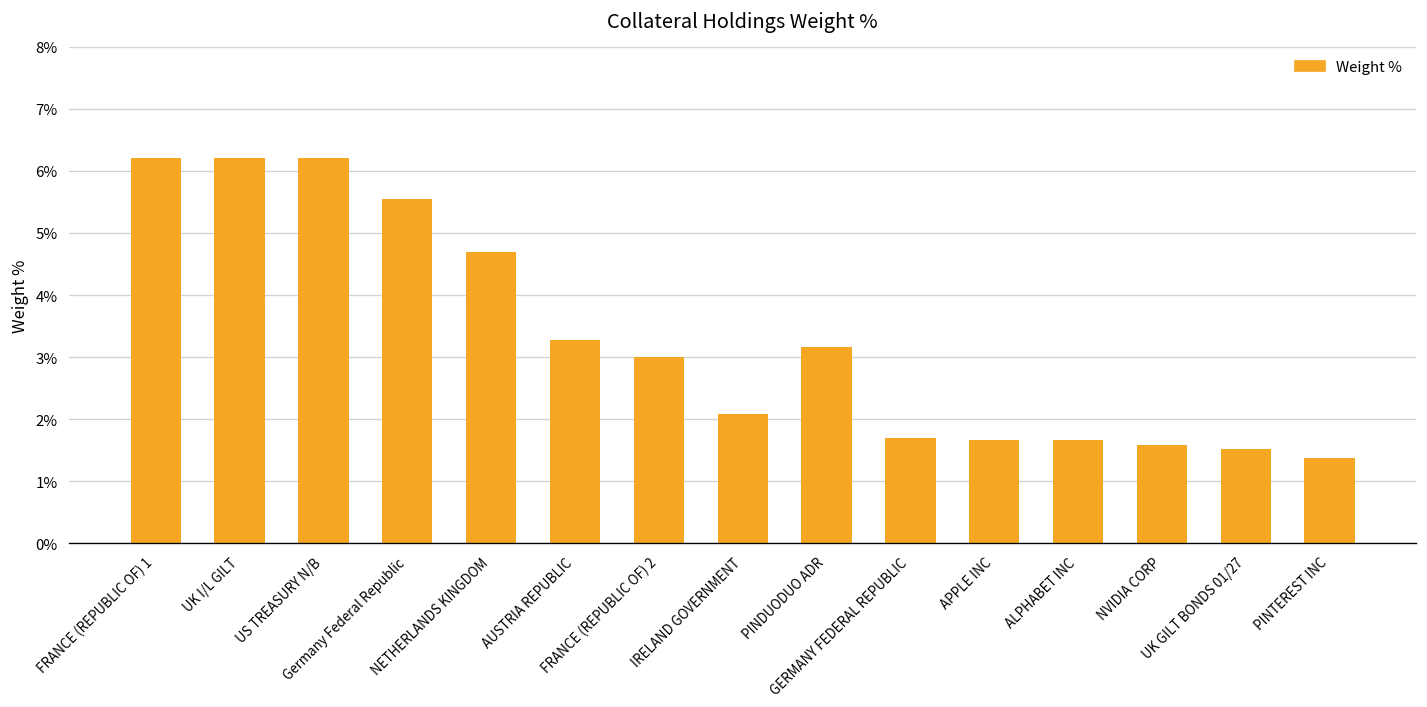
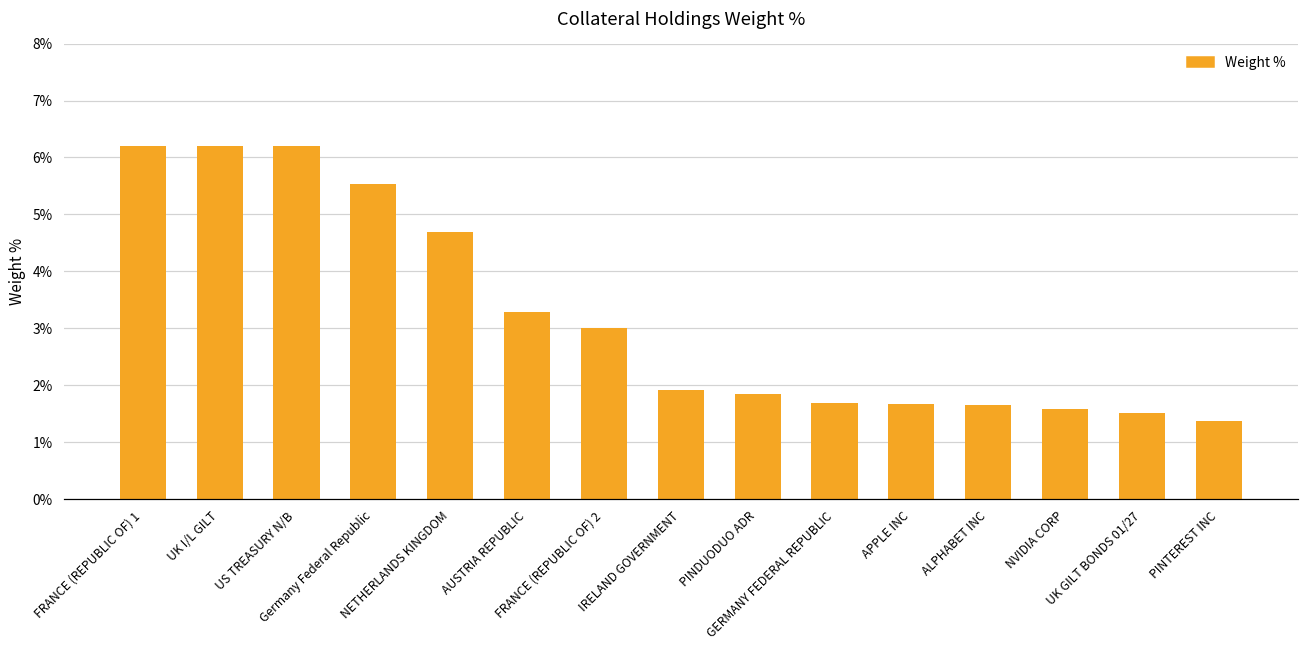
IRELAND GOVERNMENT: 2.1% -> 1.9%
PINDUODUO ADR: 3.2% -> 1.9%
